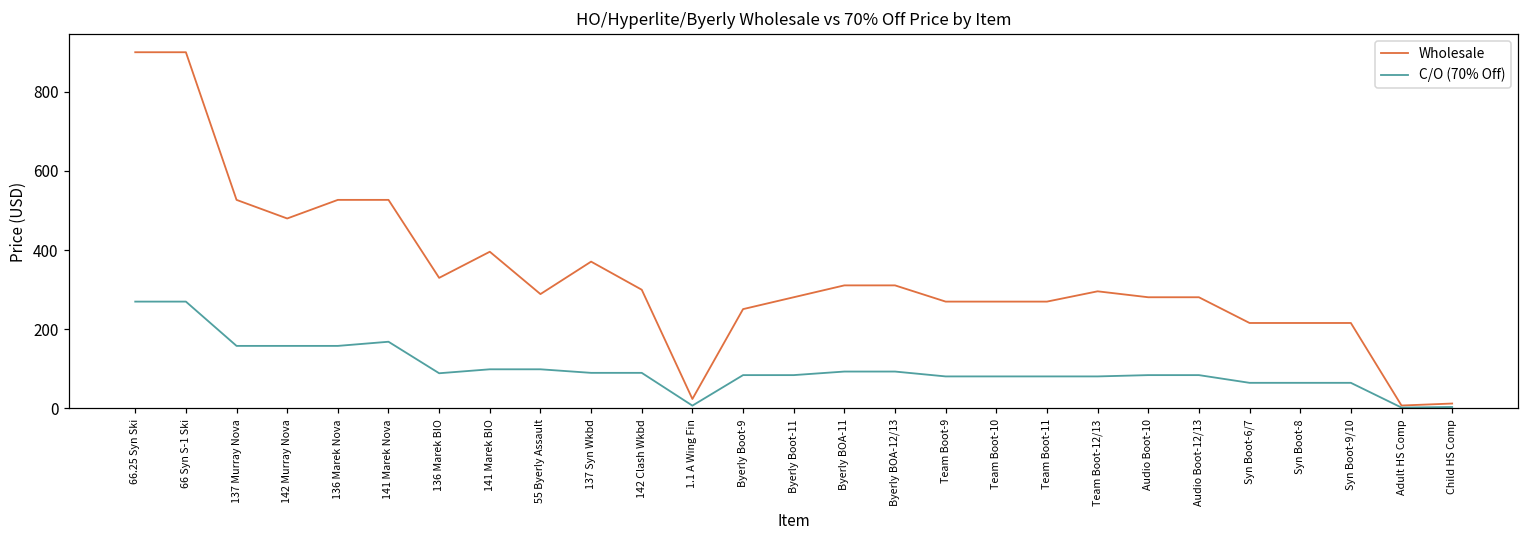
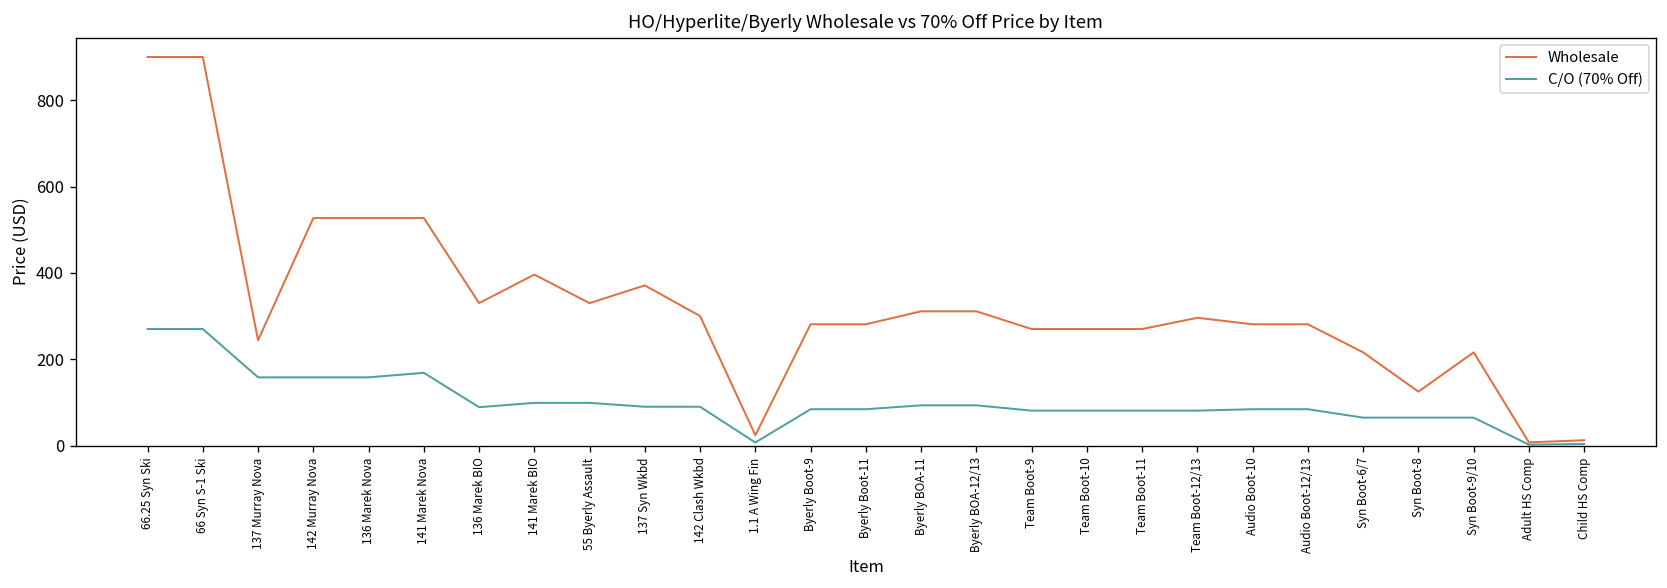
Wholesale, 137 Murray Nova: 530 -> 240
Wholesale, 142 Murray Nova: 480 -> 530
Wholesale, 55 Byerly Assault: 290 -> 330
Wholesale, Byerly Boot-9: 250 -> 280
Wholesale, Syn Boot-8: 220 -> 130
